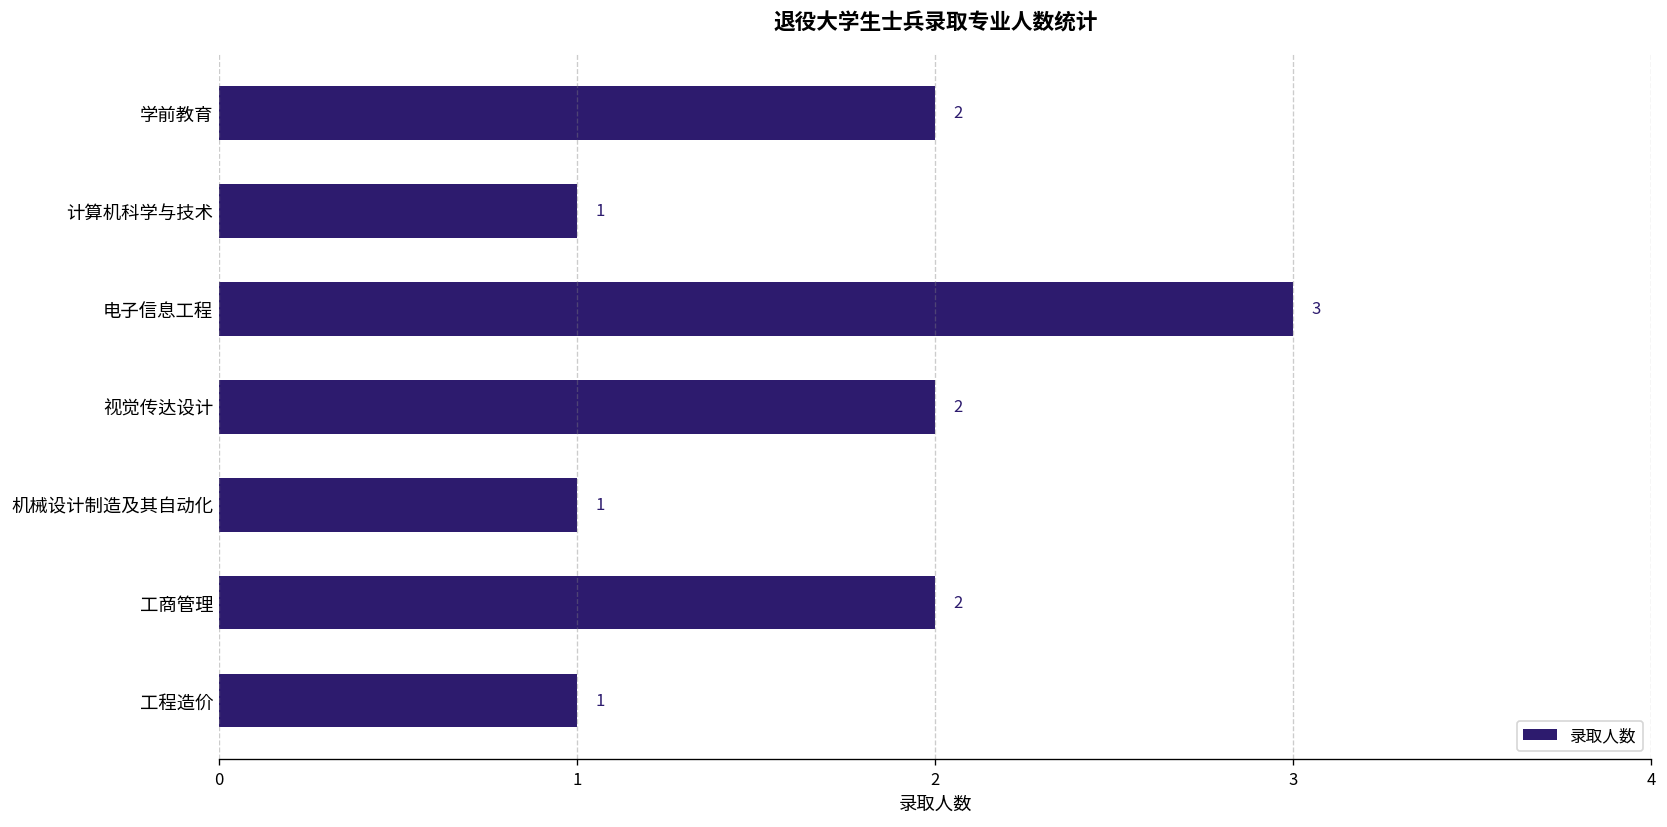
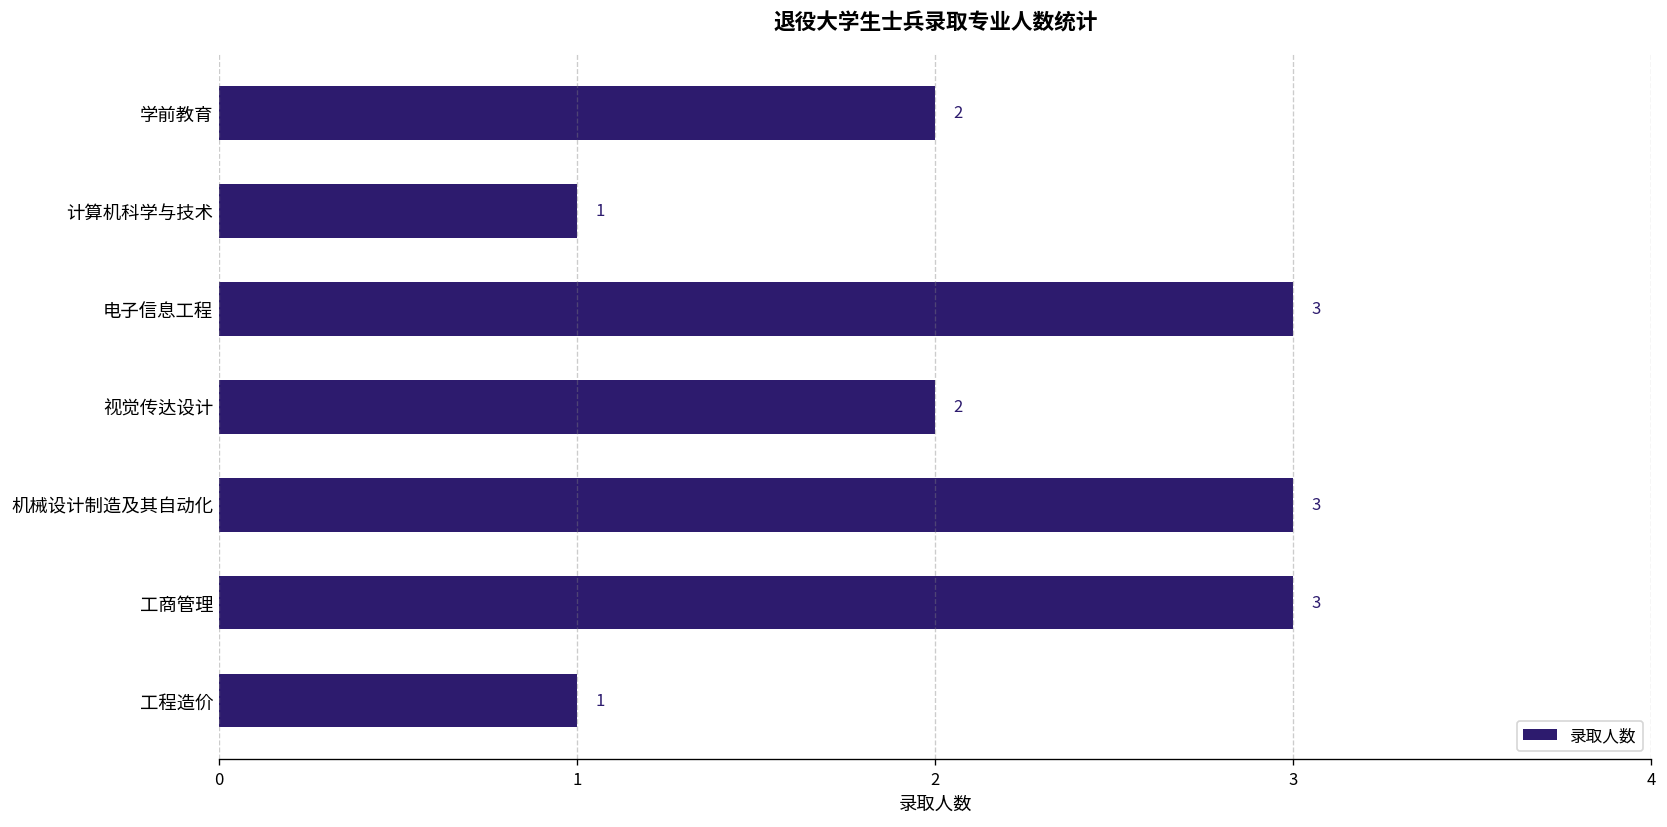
机械设计制造及其自动化: 1 -> 3
工商管理: 2 -> 3
